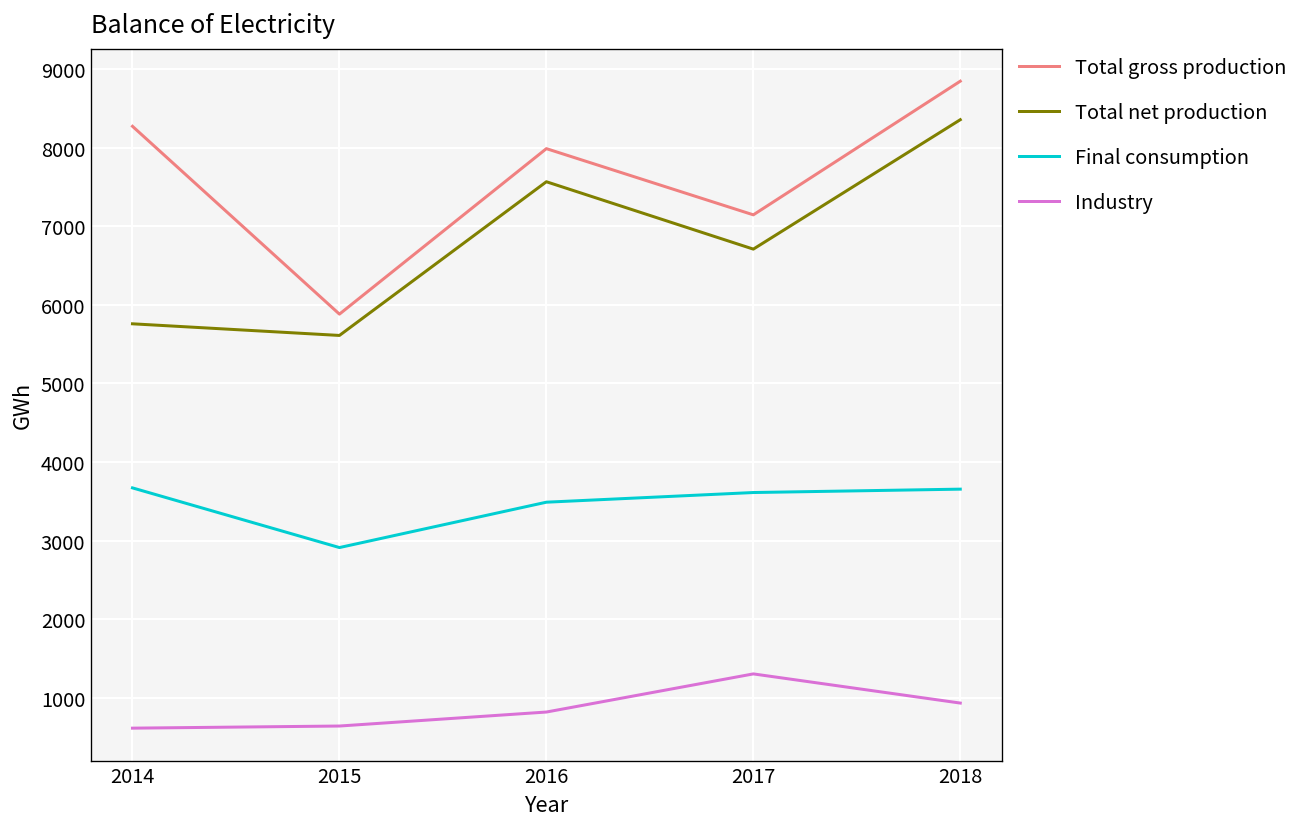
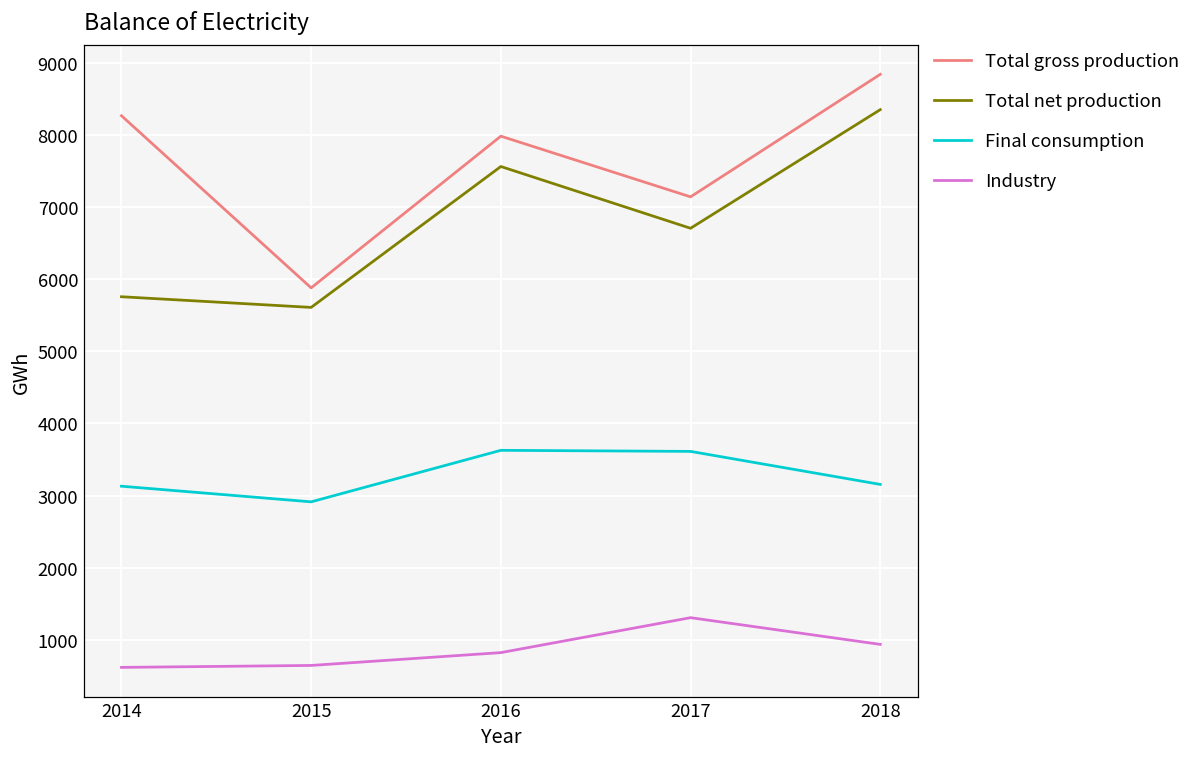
Final consumption, 2014: 3700 -> 3100
Final consumption, 2016: 3500 -> 3600
Final consumption, 2018: 3700 -> 3200
